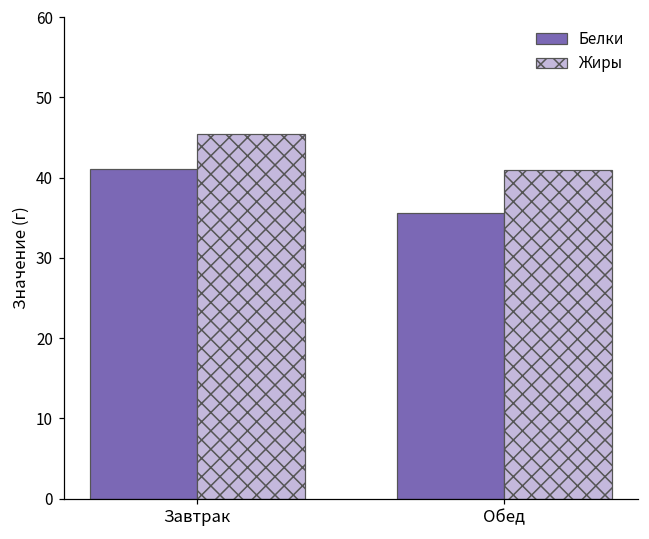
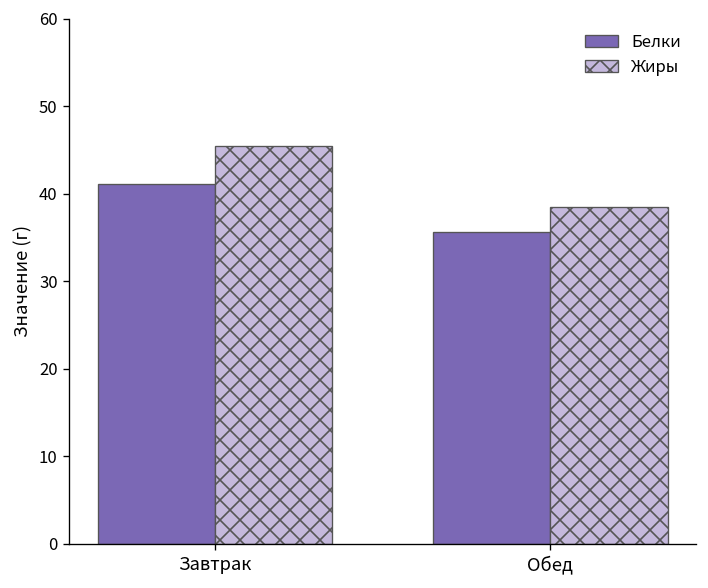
Жиры, Обед: 41 -> 39
